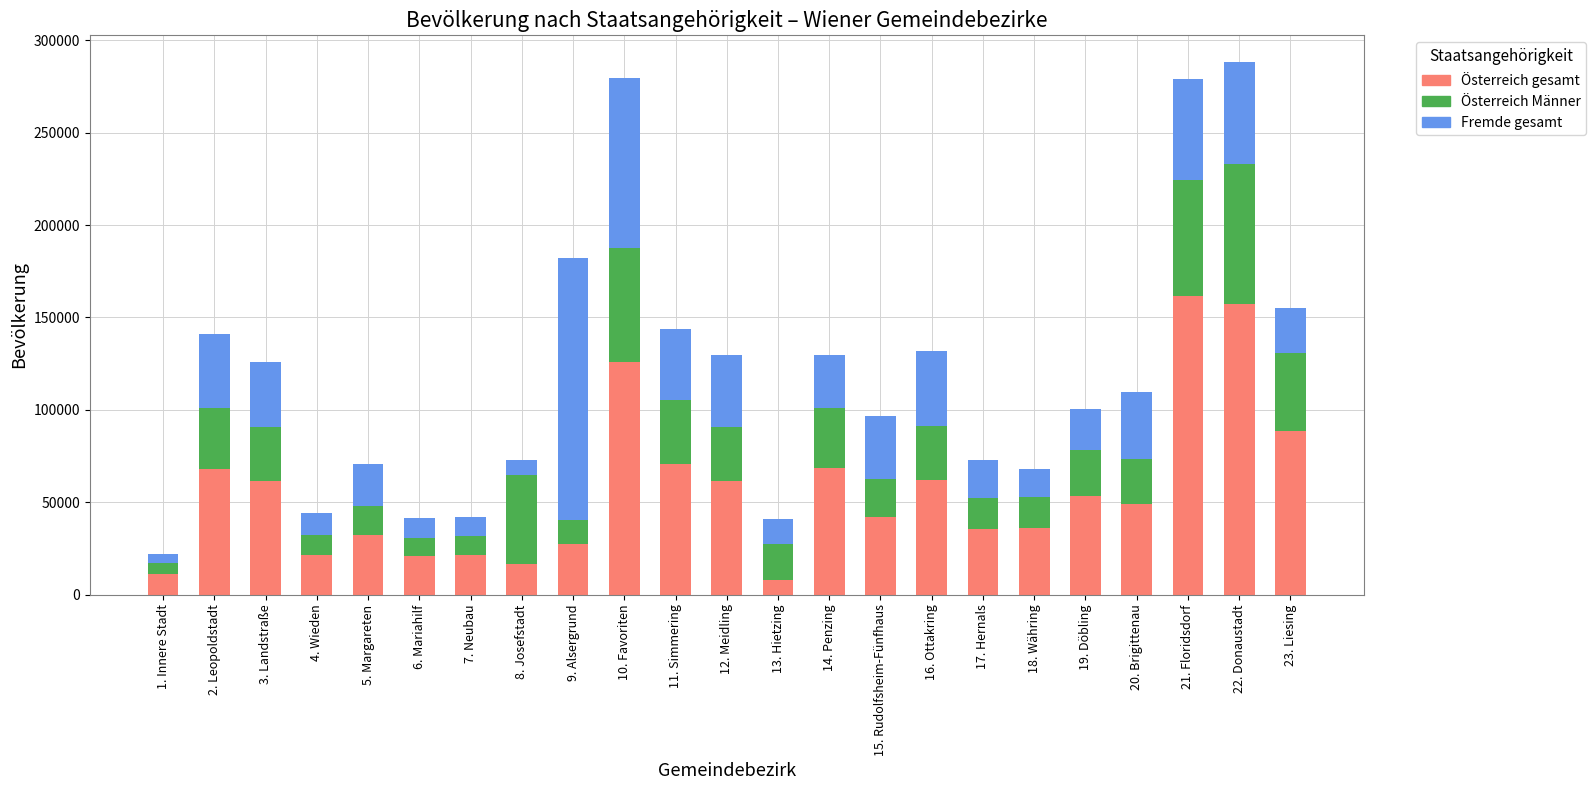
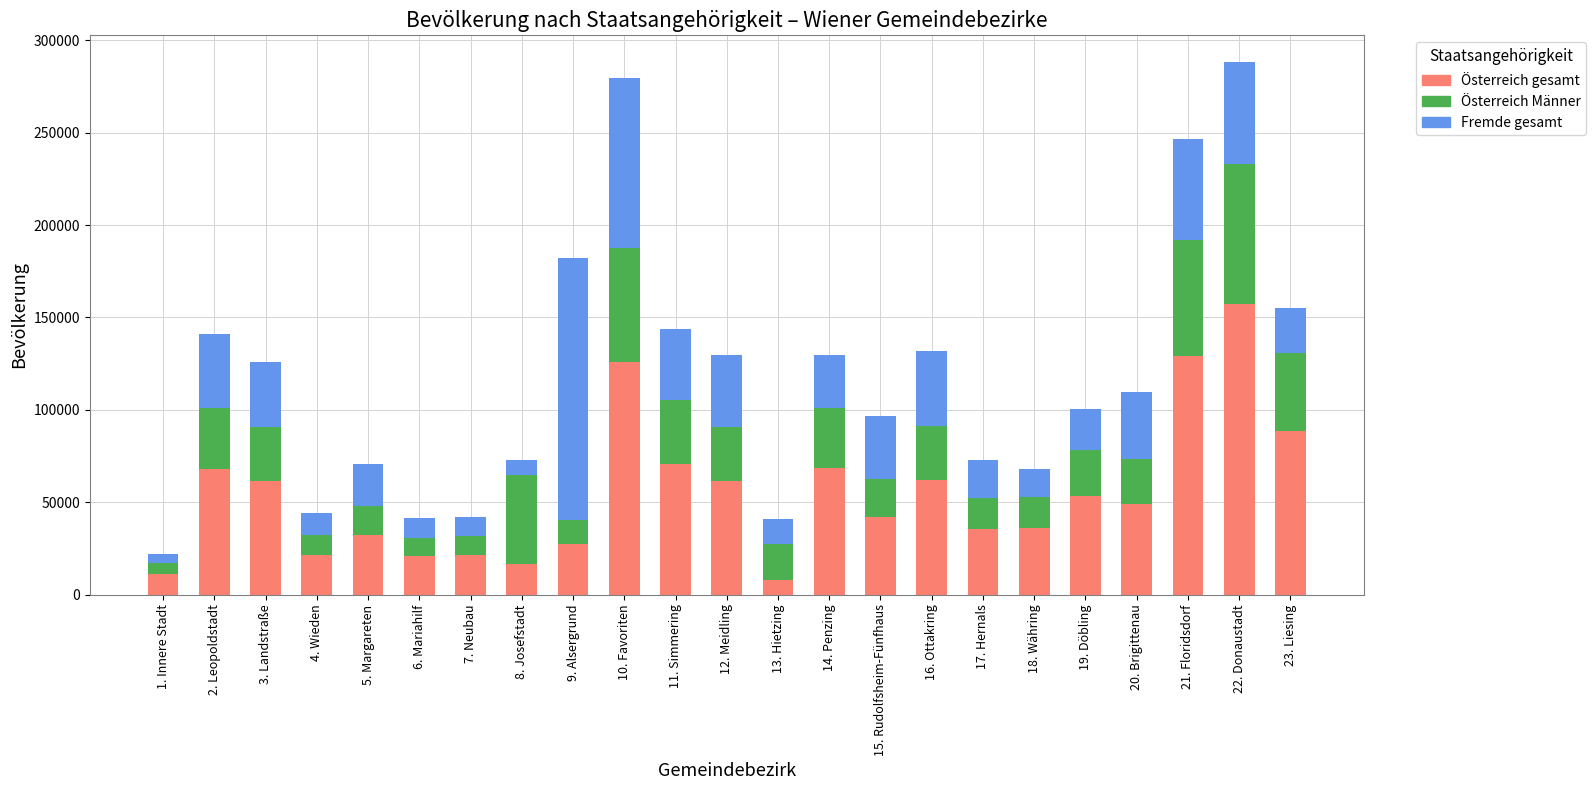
Österreich gesamt, 21. Floridsdorf: 162000 -> 129000
